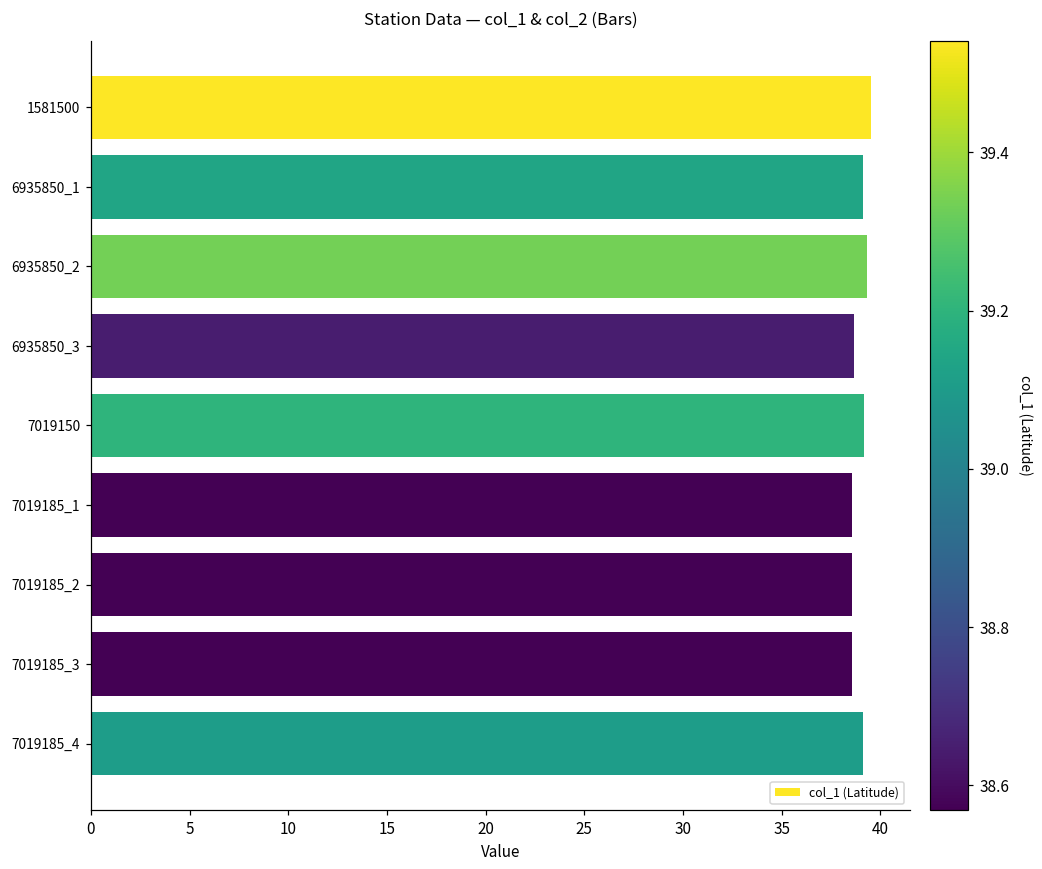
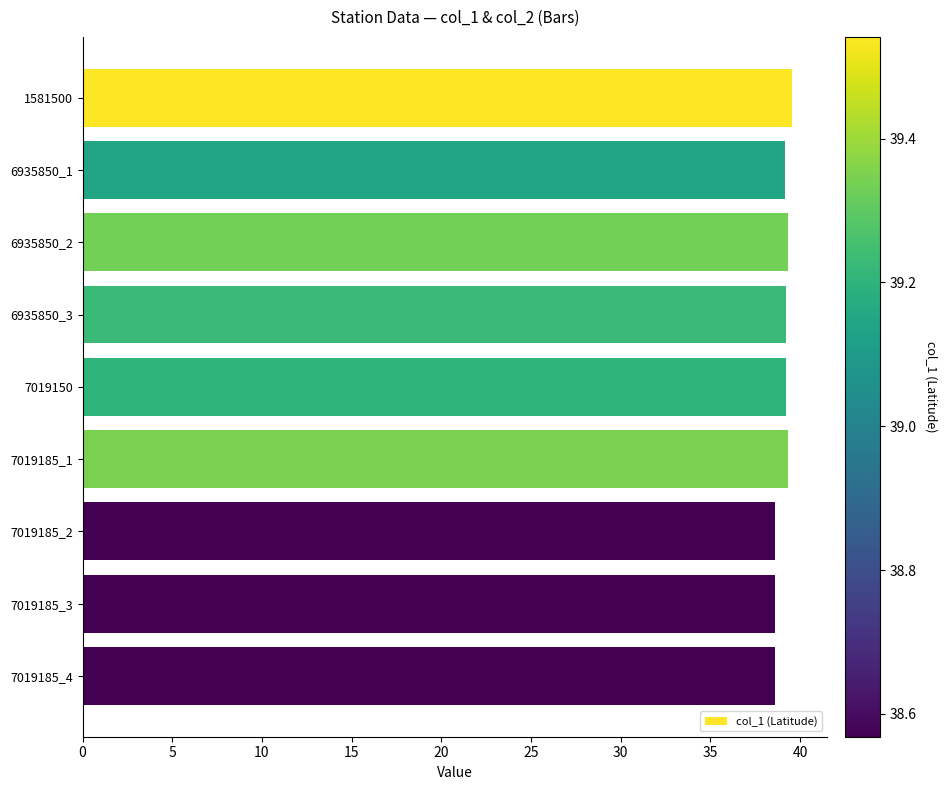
6935850_3: 38.6 -> 39.2
7019185_1: 38.6 -> 39.3
7019185_4: 39.1 -> 38.6
